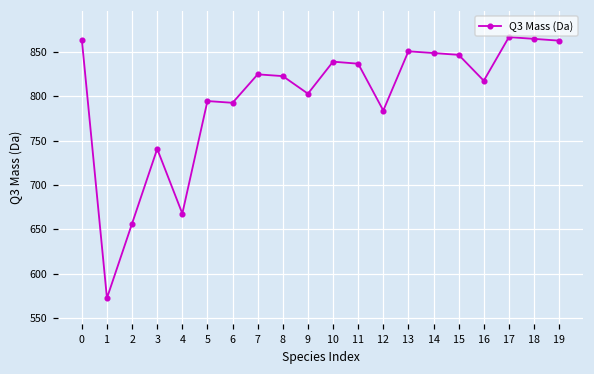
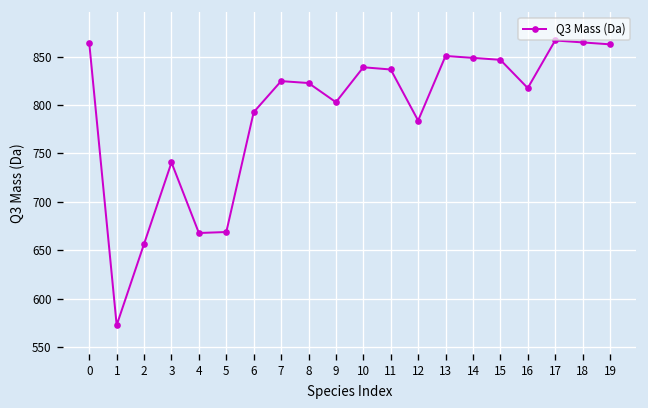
5: 790 -> 670
